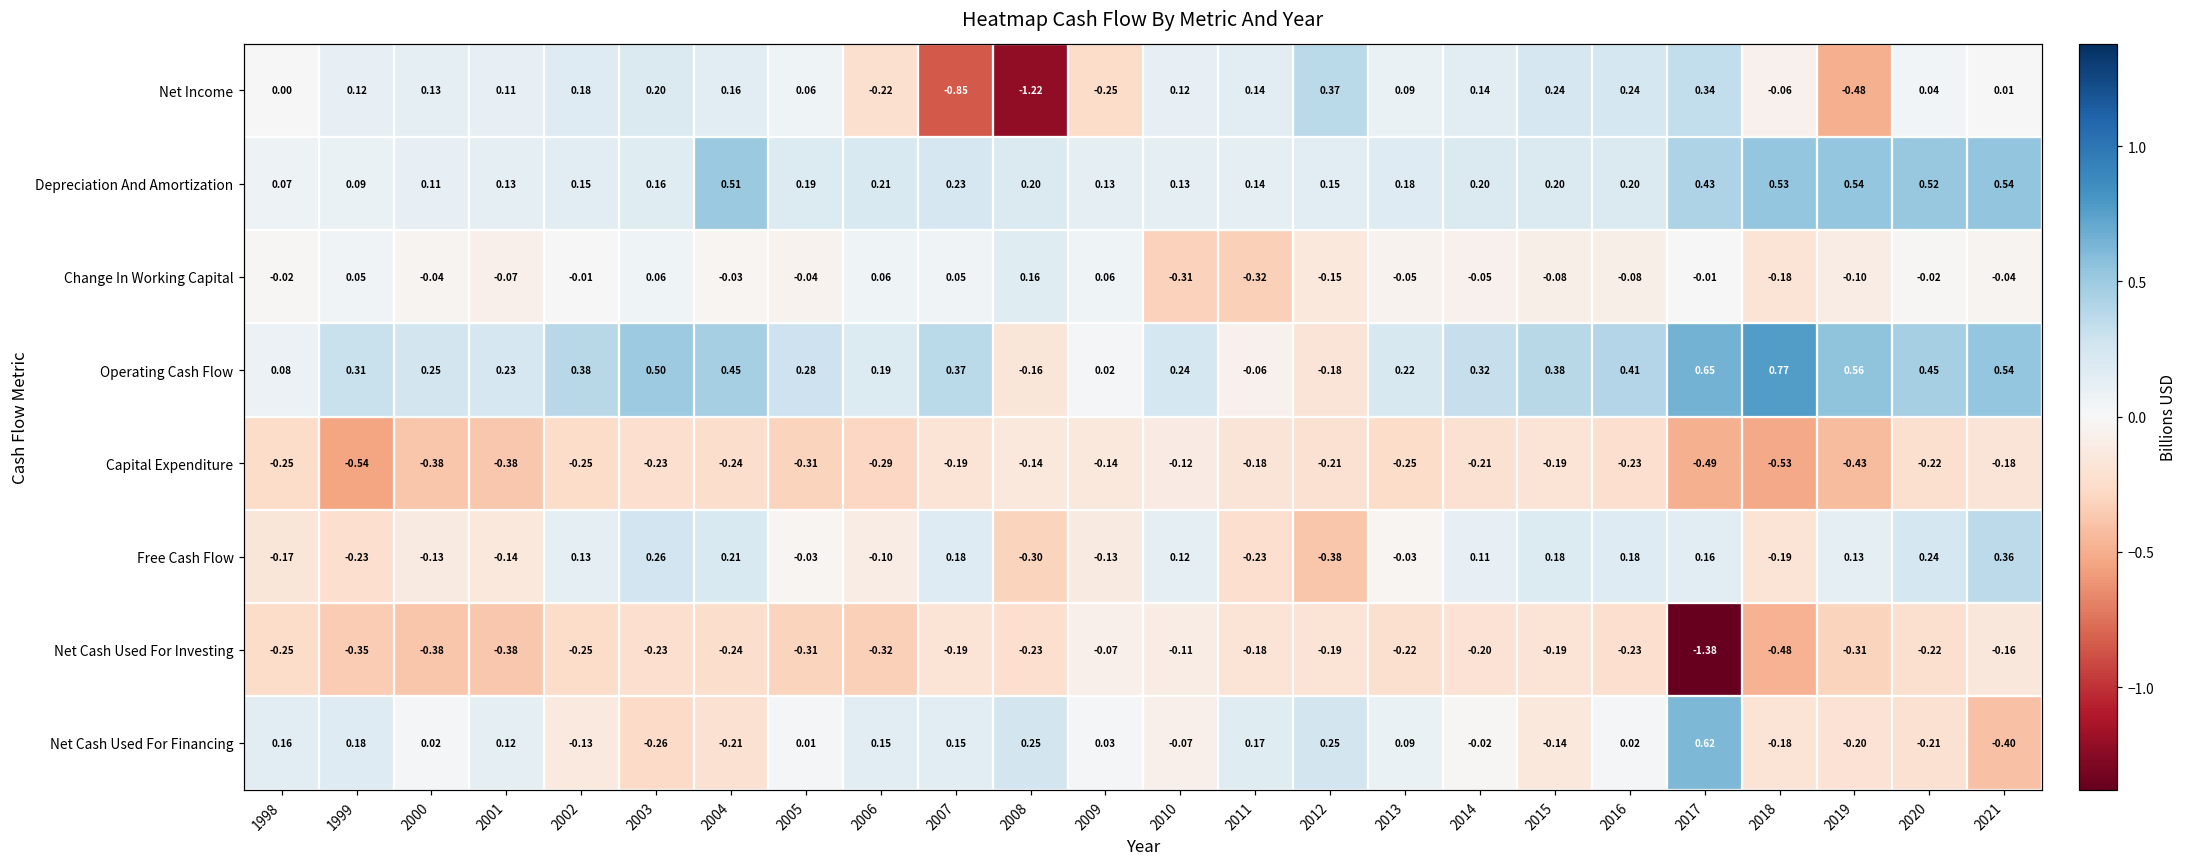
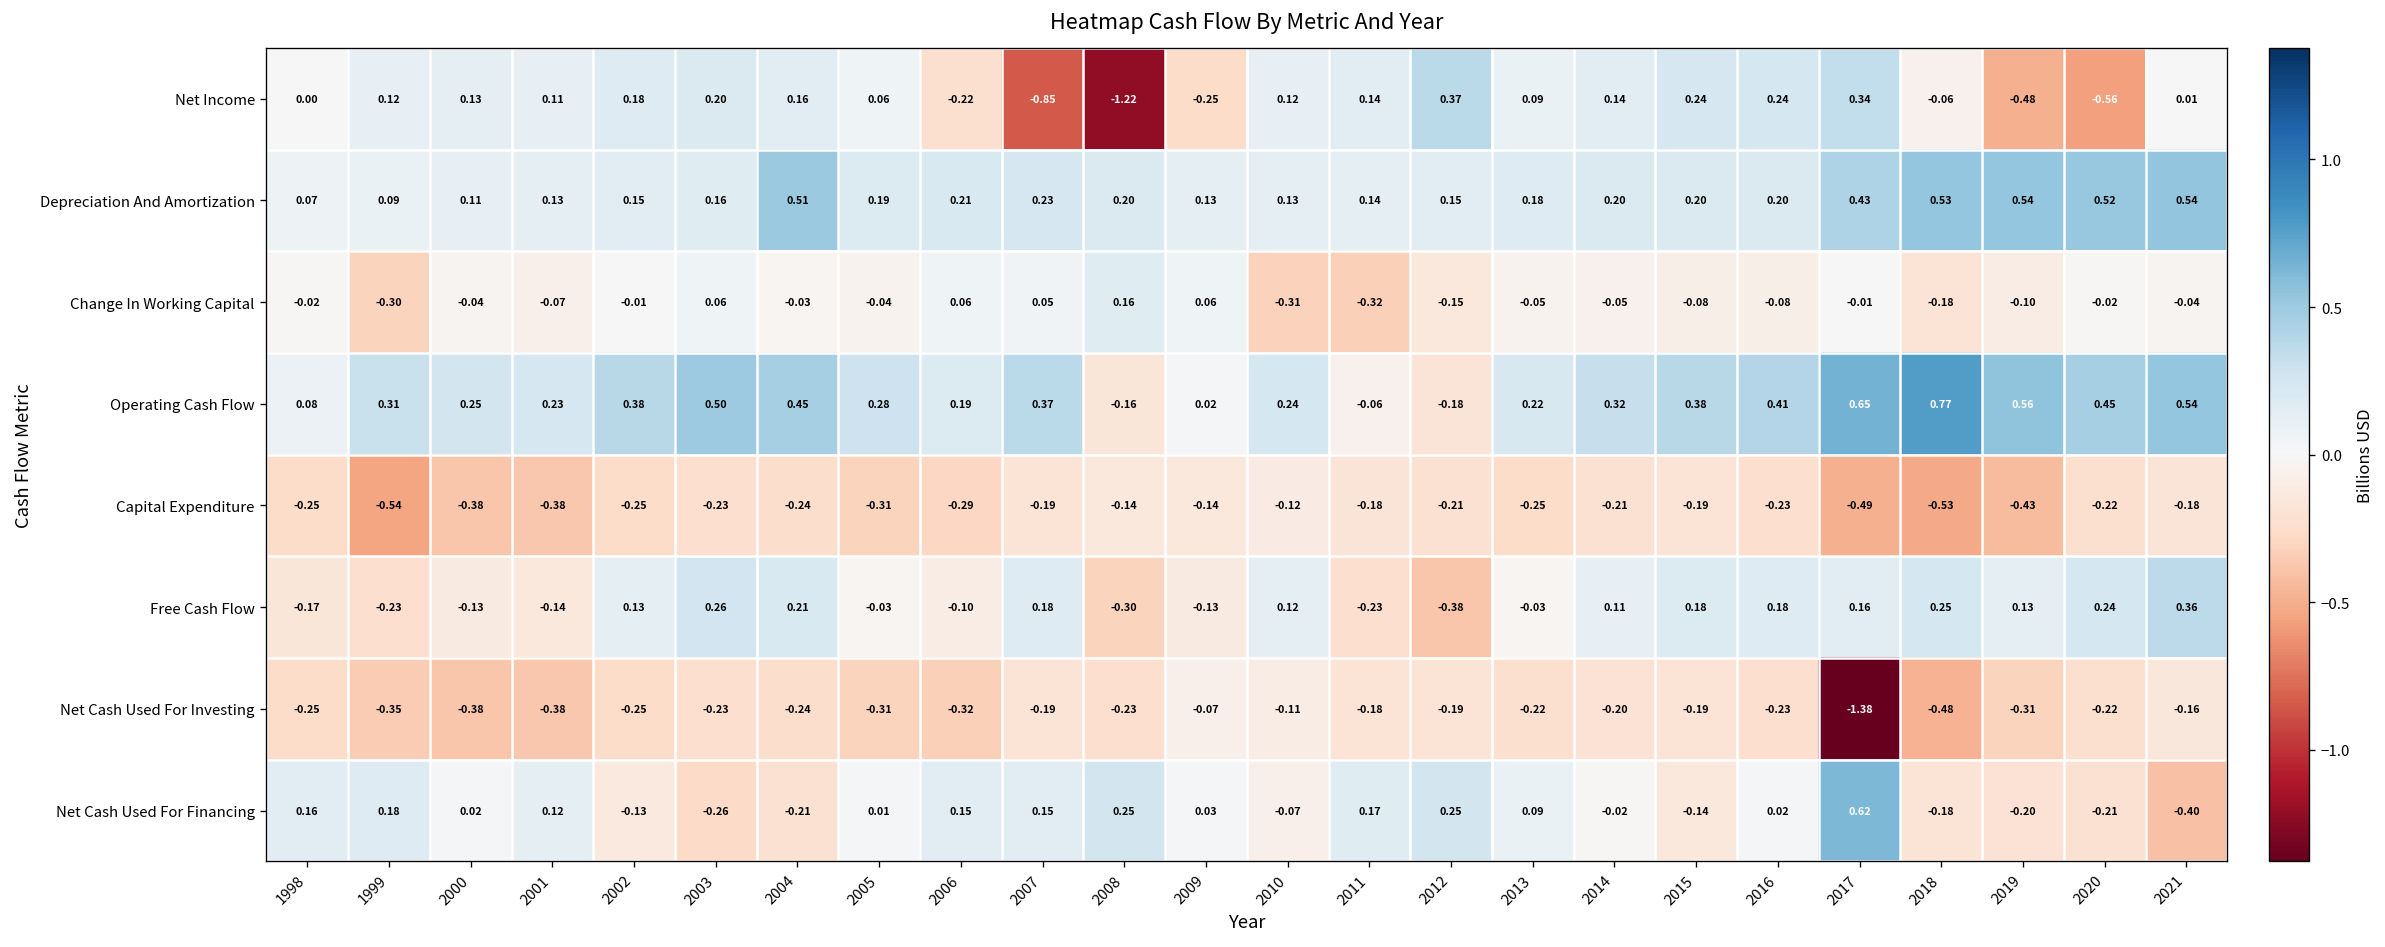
Net Income, 2020: 0.04 -> -0.56
Change In Working Capital, 1999: 0.05 -> -0.30
Free Cash Flow, 2018: -0.19 -> 0.25
